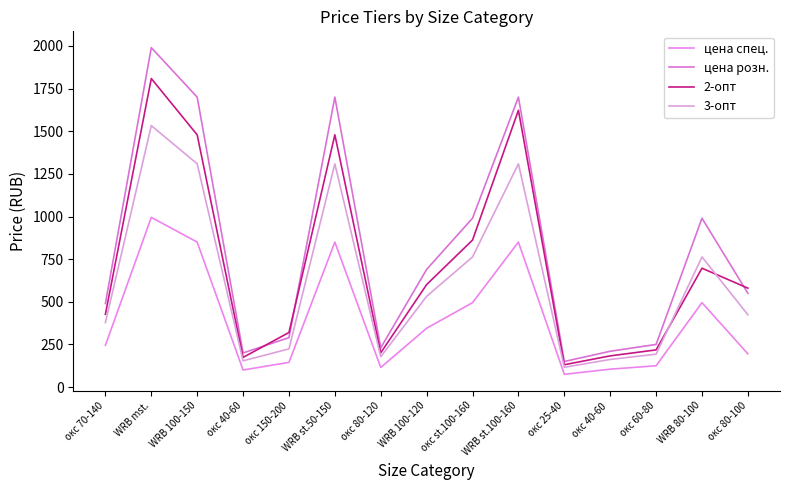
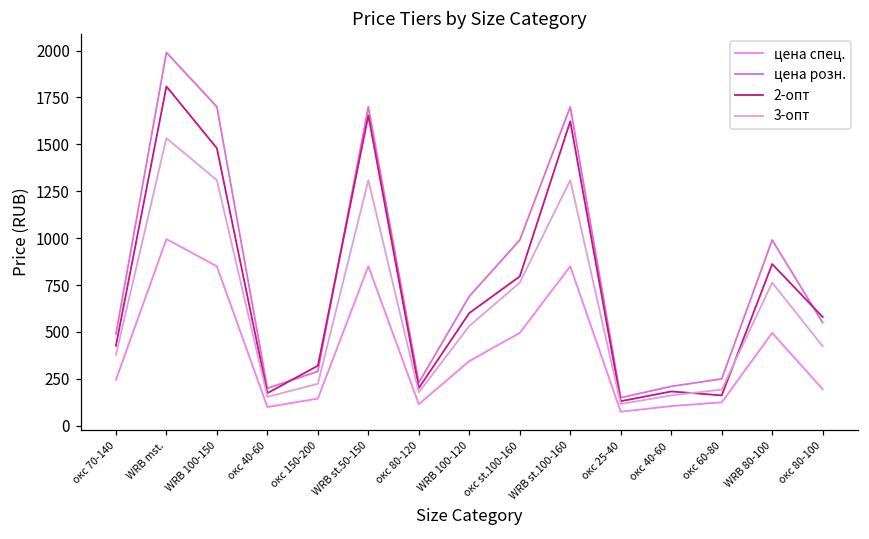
2-опт, WRB st.50-150: 1480 -> 1650
2-опт, окс st.100-160: 860 -> 800
2-опт, окс 60-80: 220 -> 160
2-опт, WRB 80-100: 700 -> 860
